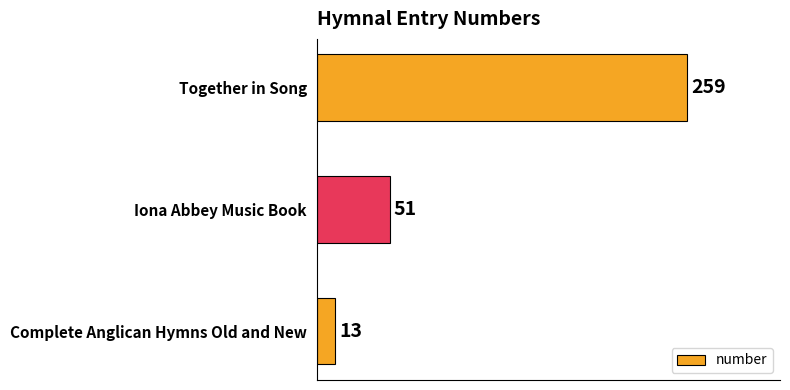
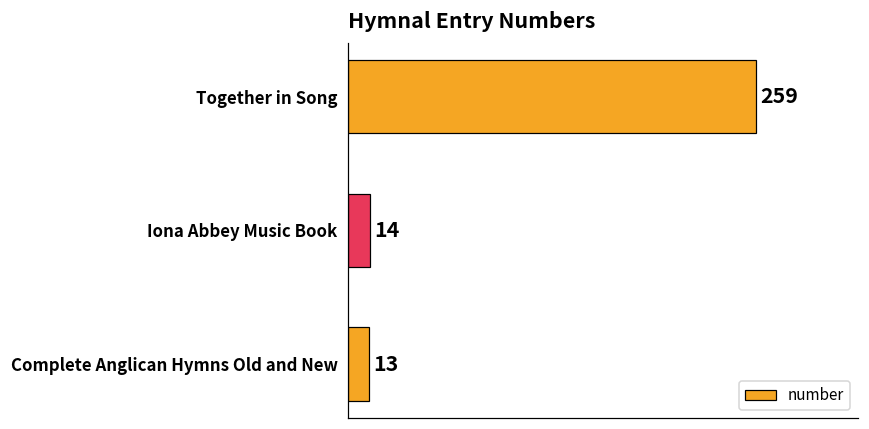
Iona Abbey Music Book: 51 -> 14
